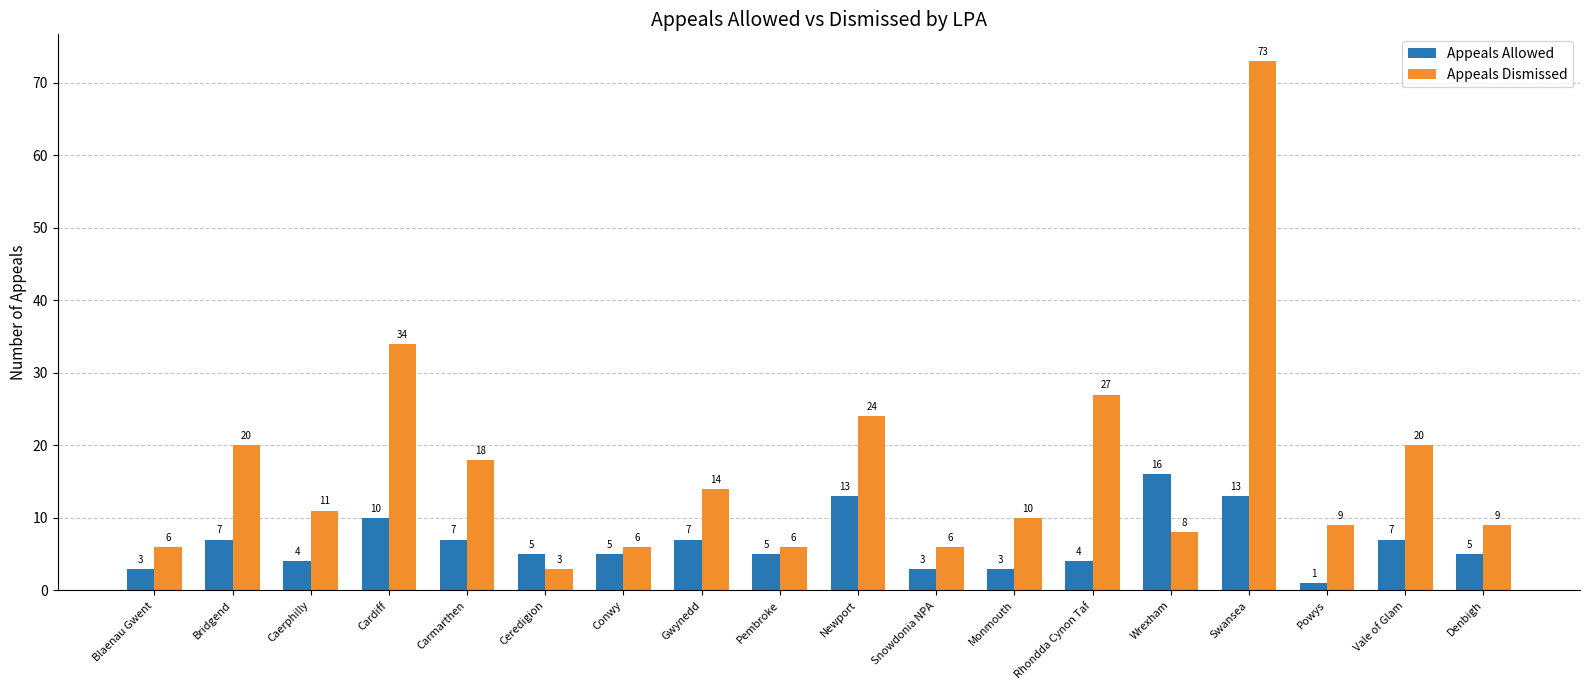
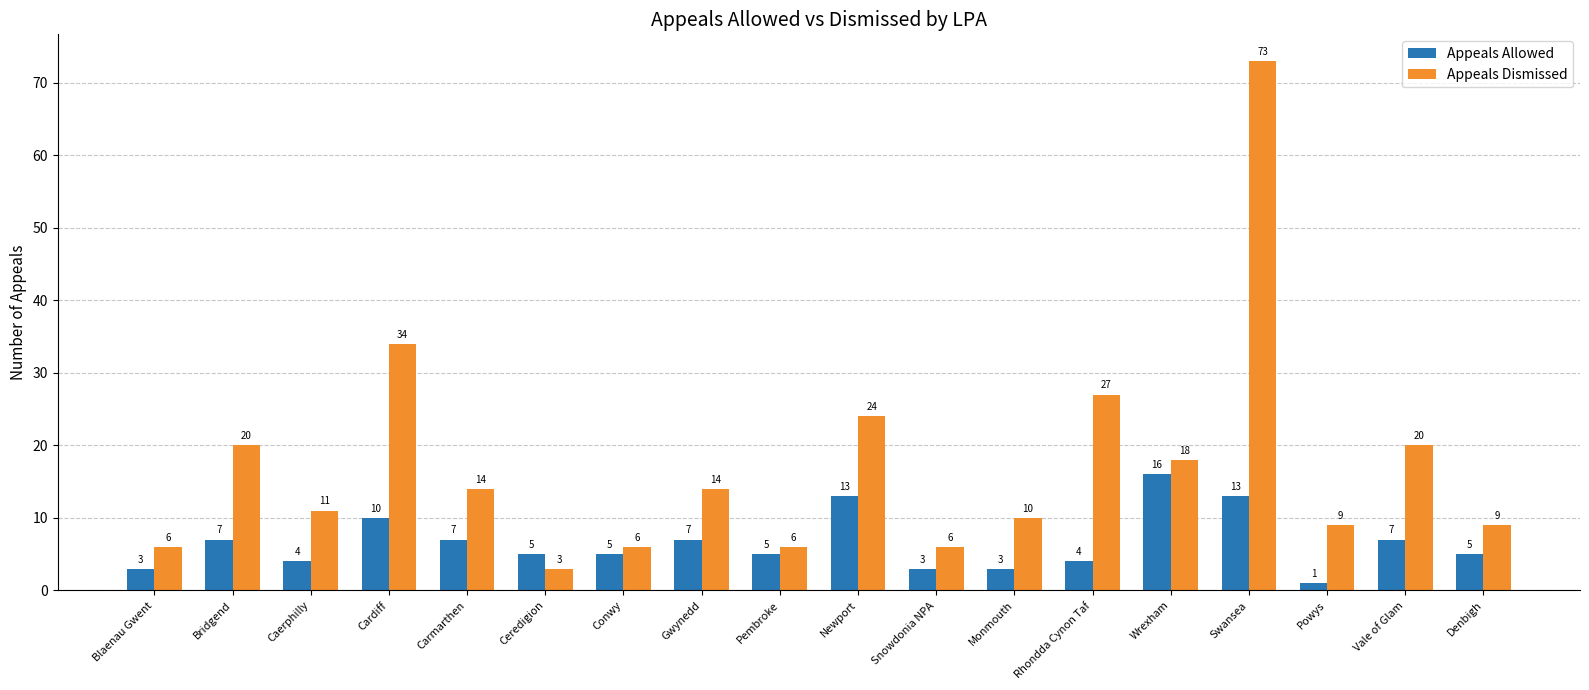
Appeals Dismissed, Carmarthen: 18 -> 14
Appeals Dismissed, Wrexham: 8 -> 18
